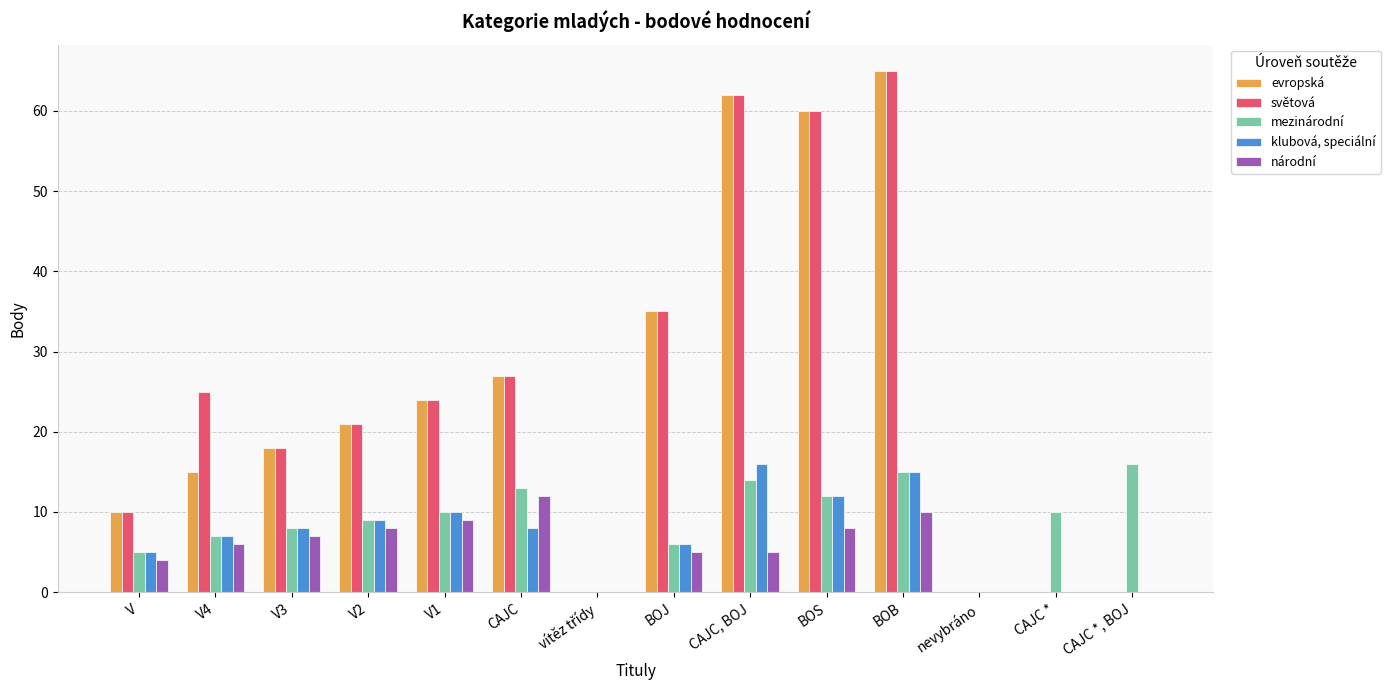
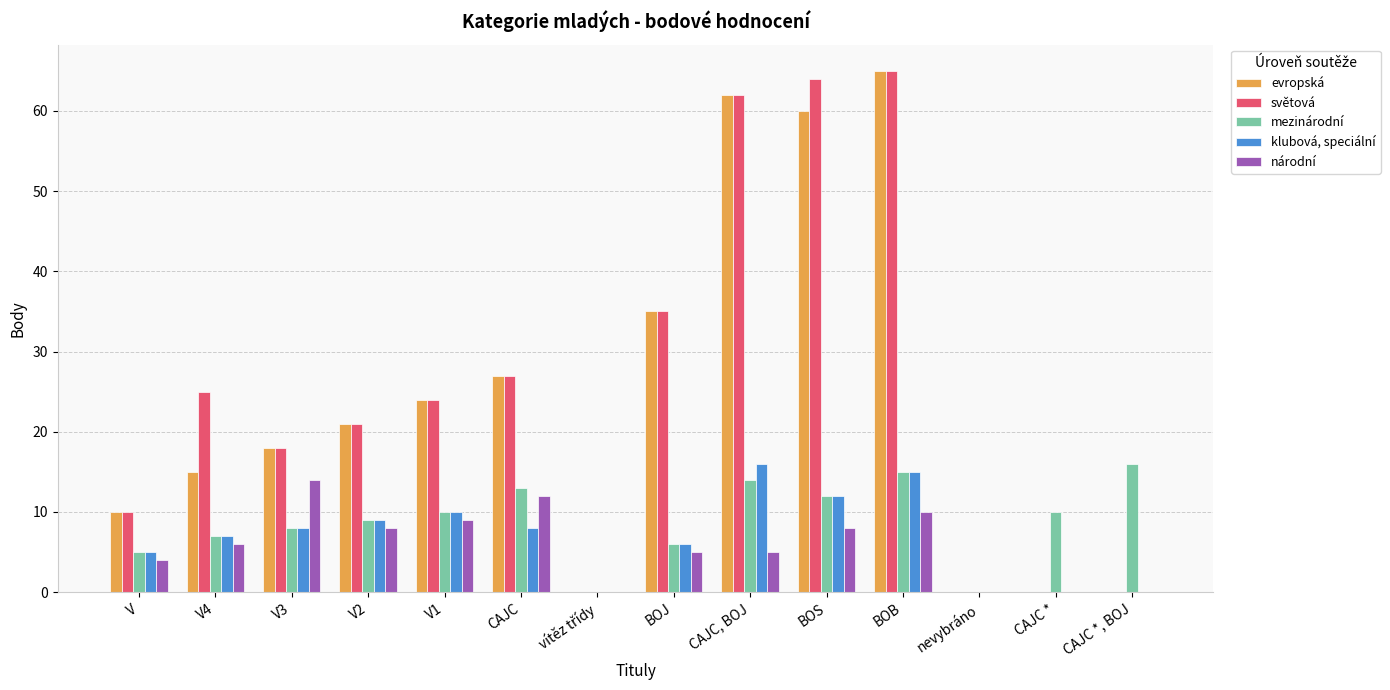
národní, V3: 7 -> 14
světová, BOS: 60 -> 64
